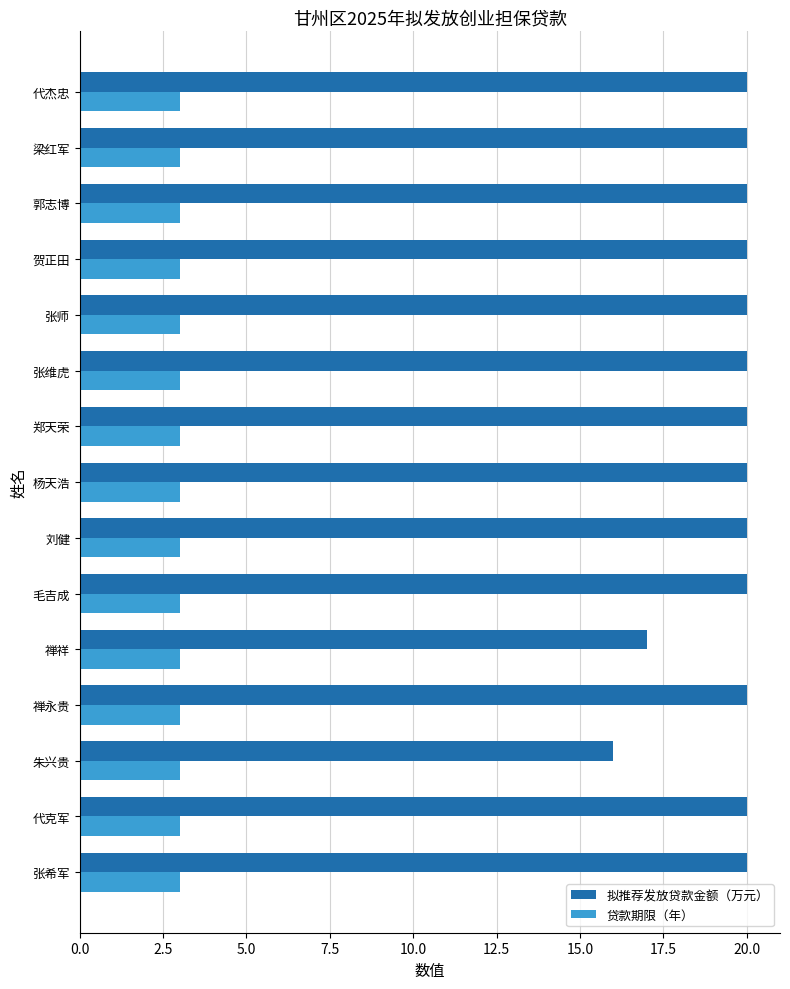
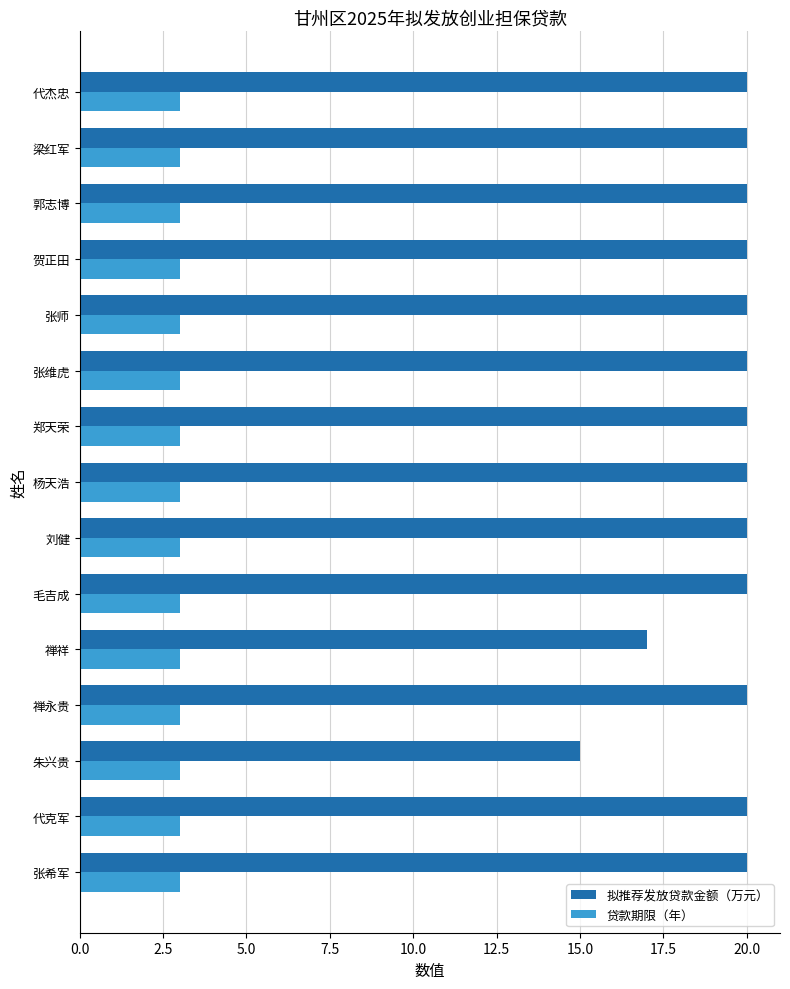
拟推荐发放贷款金额（万元）, 朱兴贵: 16 -> 15
